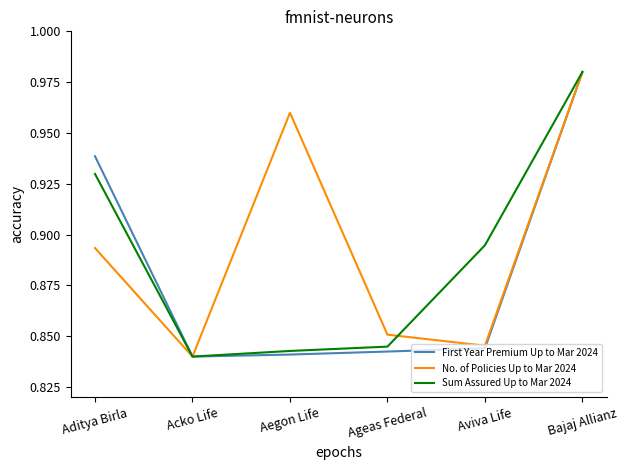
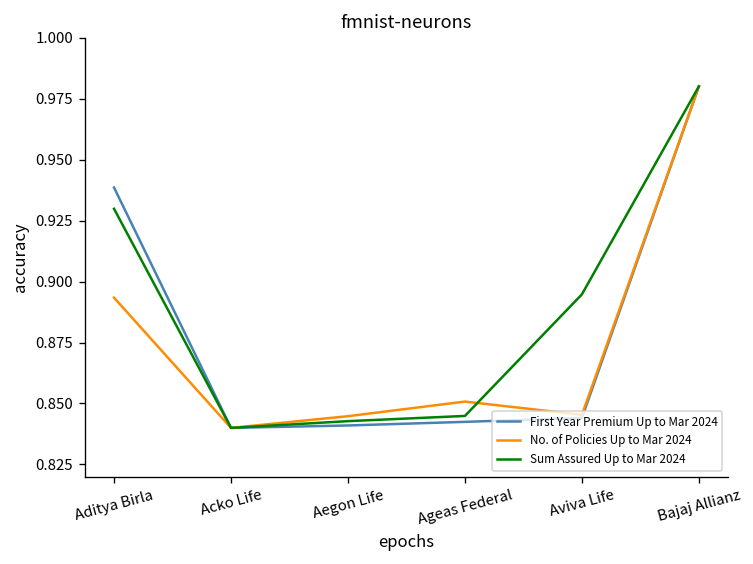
No. of Policies Up to Mar 2024, Aegon Life: 0.960 -> 0.845
